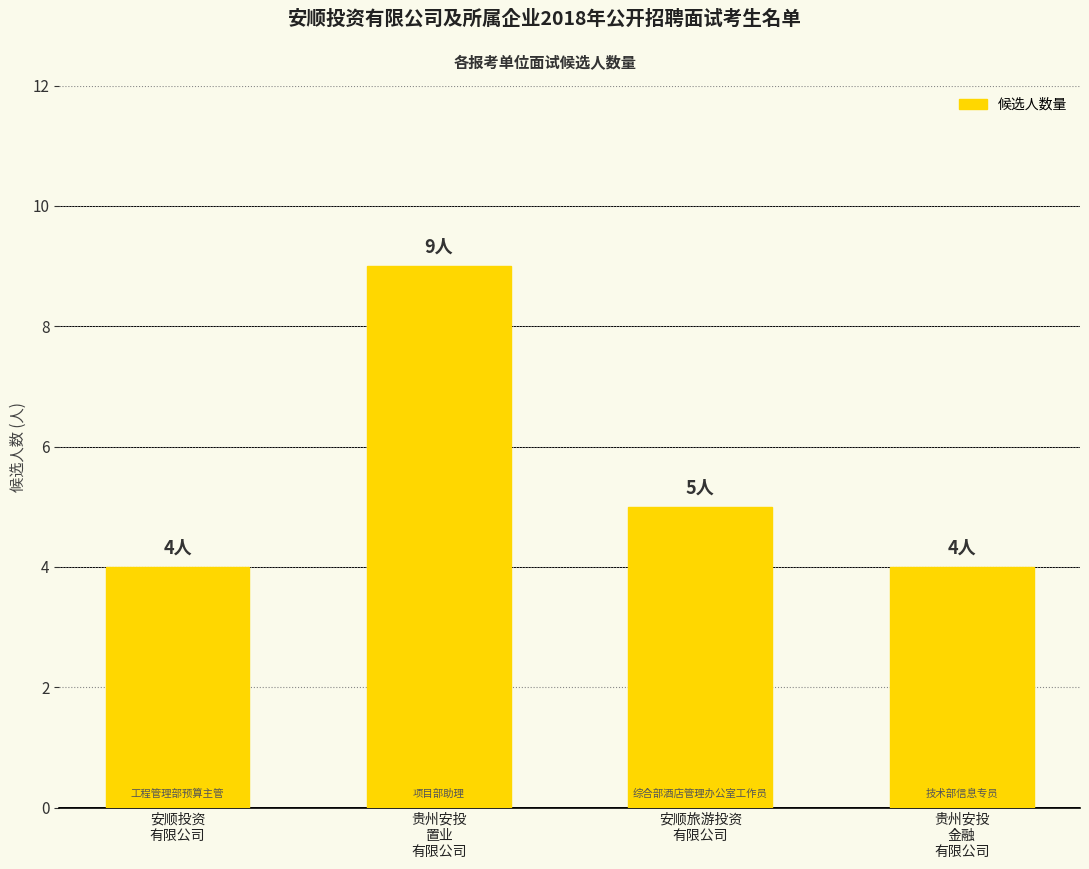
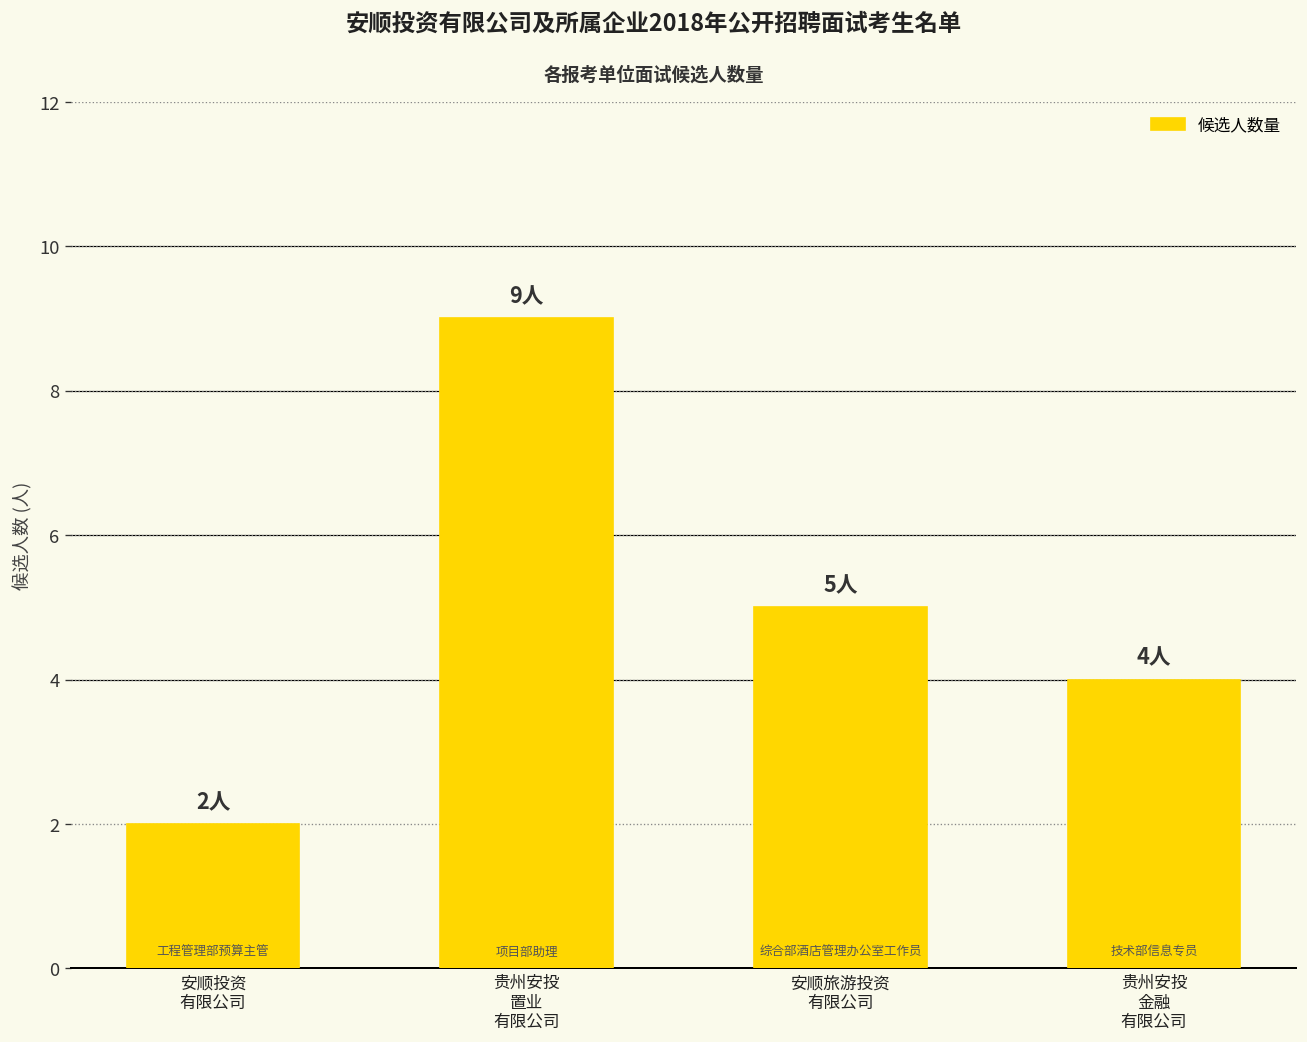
安顺投资 有限公司: 4人 -> 2人
